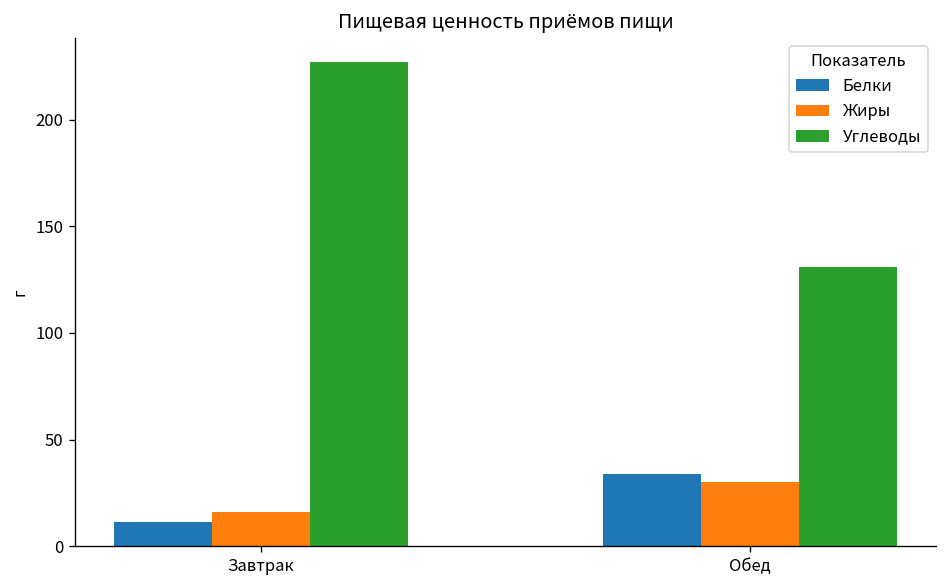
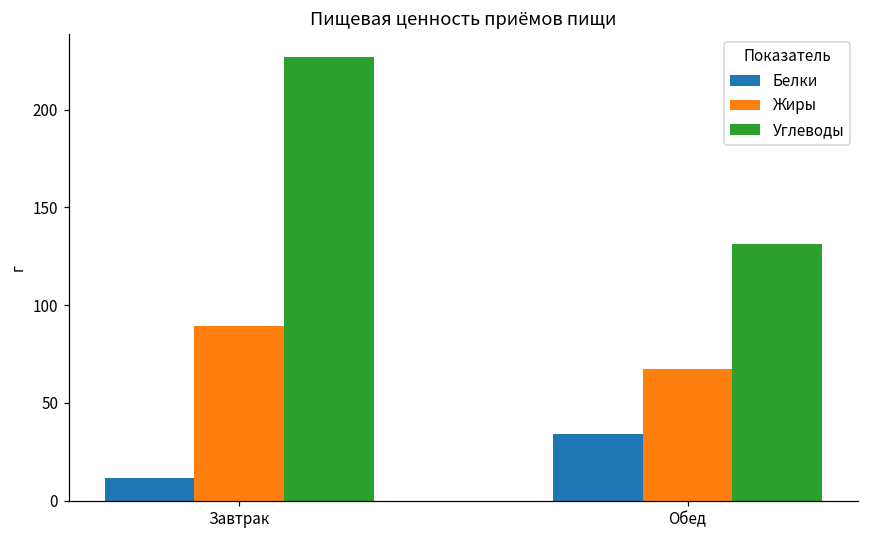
Жиры, Завтрак: 16 -> 89
Жиры, Обед: 30 -> 67
